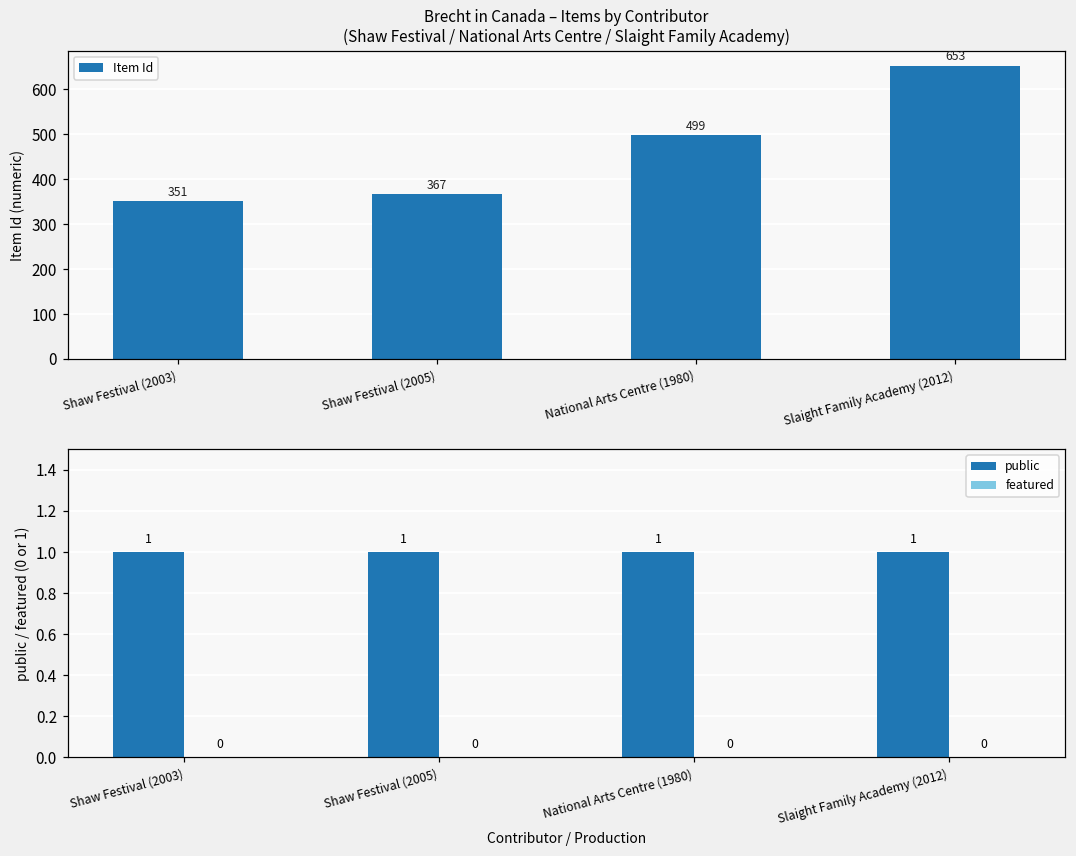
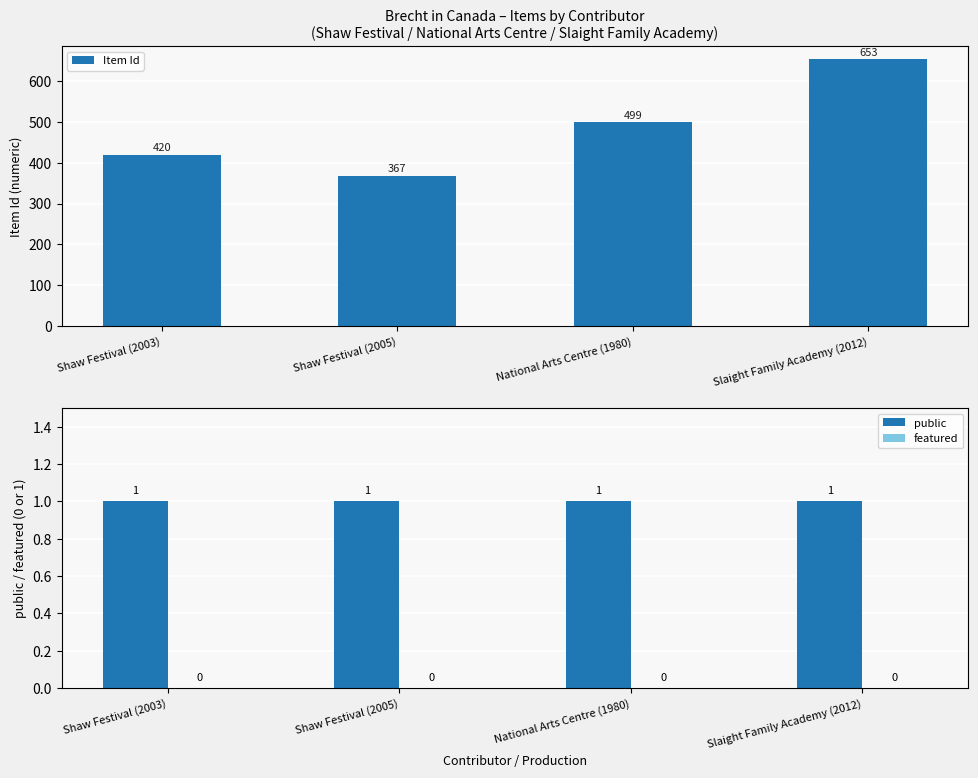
Brecht in Canada – Items by Contributor (Shaw Festival / National Arts Centre / Slaight Family Academy), Shaw Festival (2003): 351 -> 420
